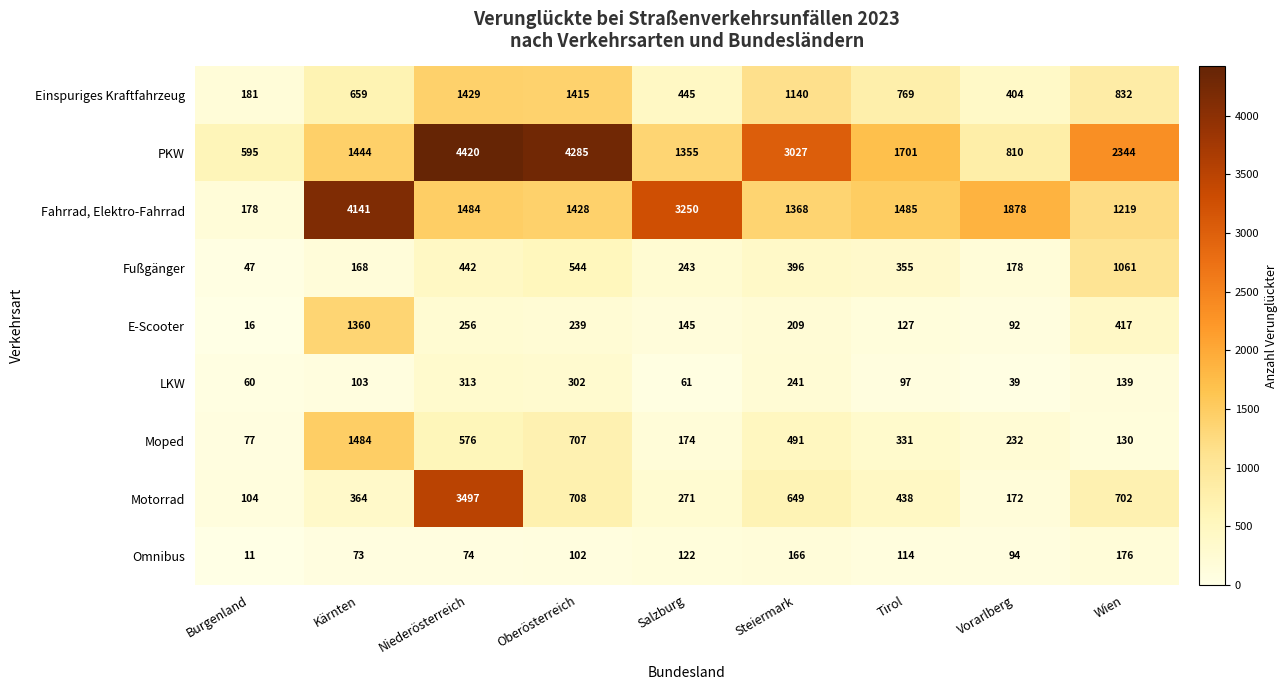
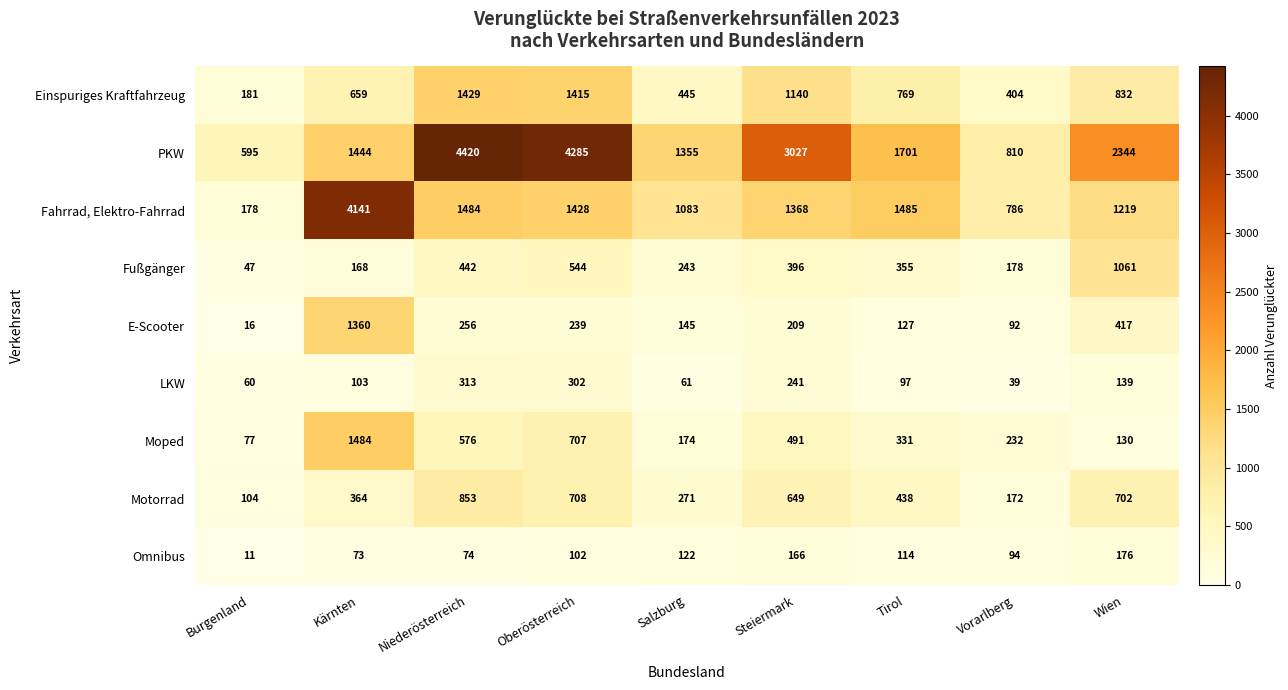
Fahrrad, Elektro-Fahrrad, Salzburg: 3250 -> 1083
Fahrrad, Elektro-Fahrrad, Vorarlberg: 1878 -> 786
Motorrad, Niederösterreich: 3497 -> 853
